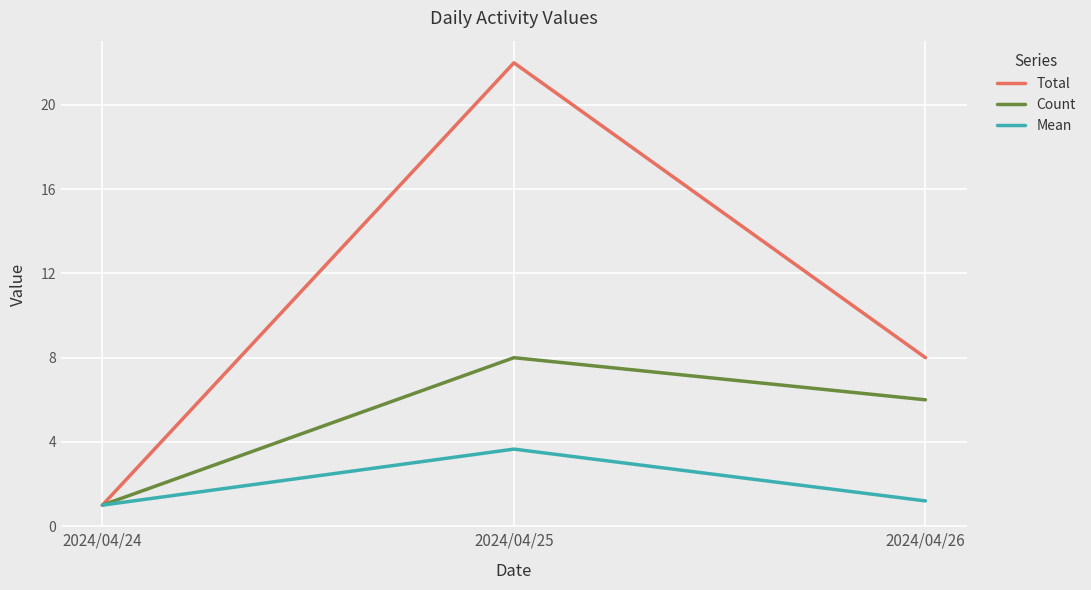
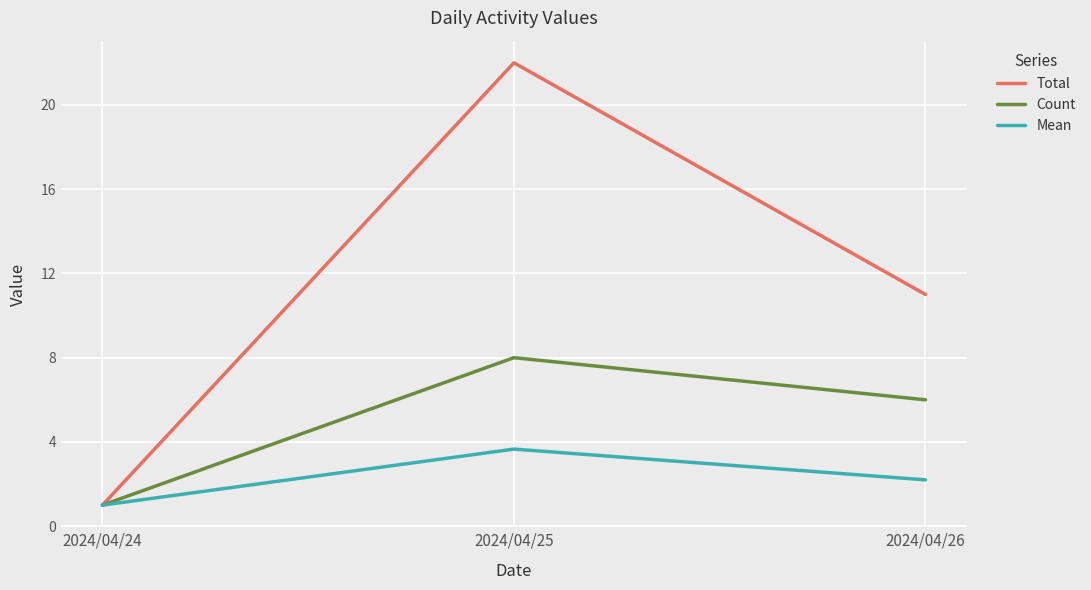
Total, 2024/04/26: 8 -> 11
Mean, 2024/04/26: 1.2 -> 2.2
